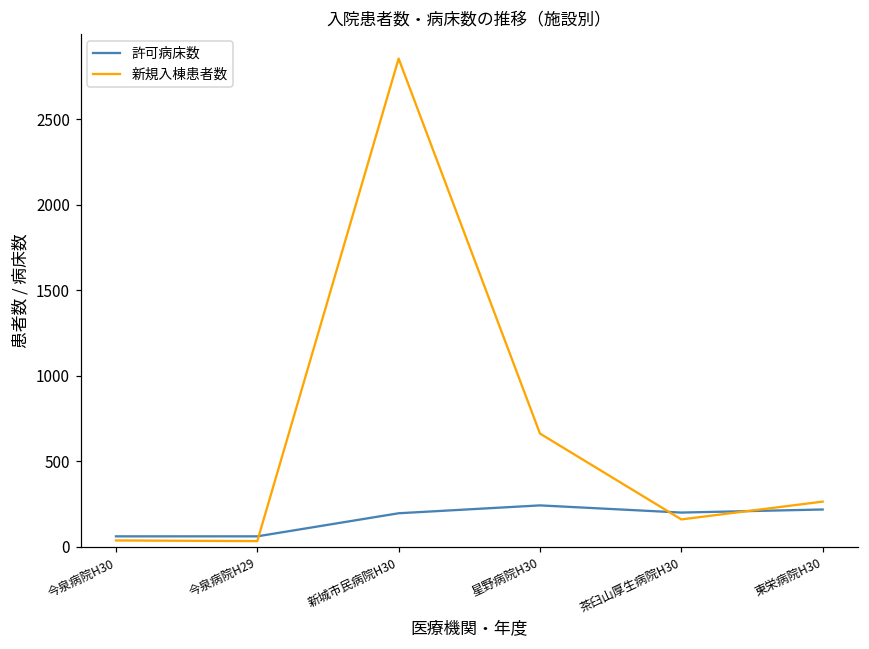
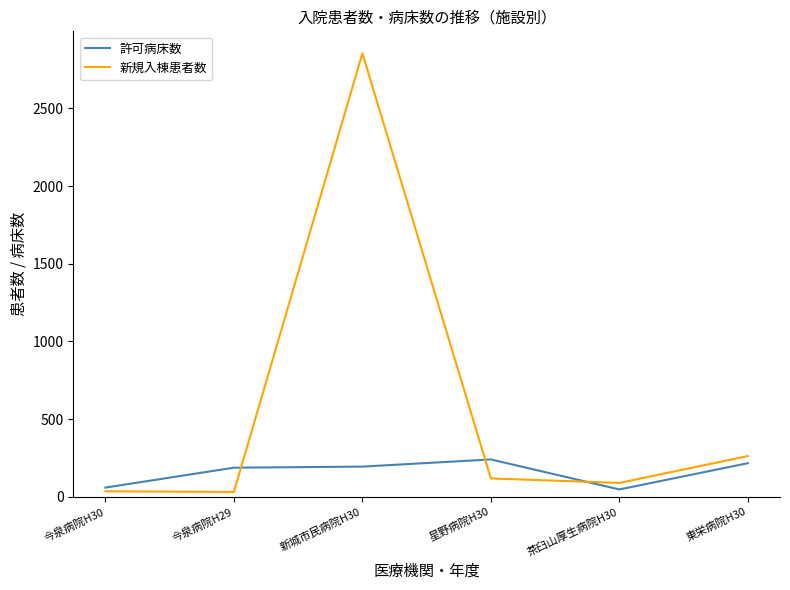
許可病床数, 今泉病院H29: 60 -> 190
新規入棟患者数, 星野病院H30: 660 -> 120
許可病床数, 茶臼山厚生病院H30: 200 -> 50
新規入棟患者数, 茶臼山厚生病院H30: 160 -> 90
